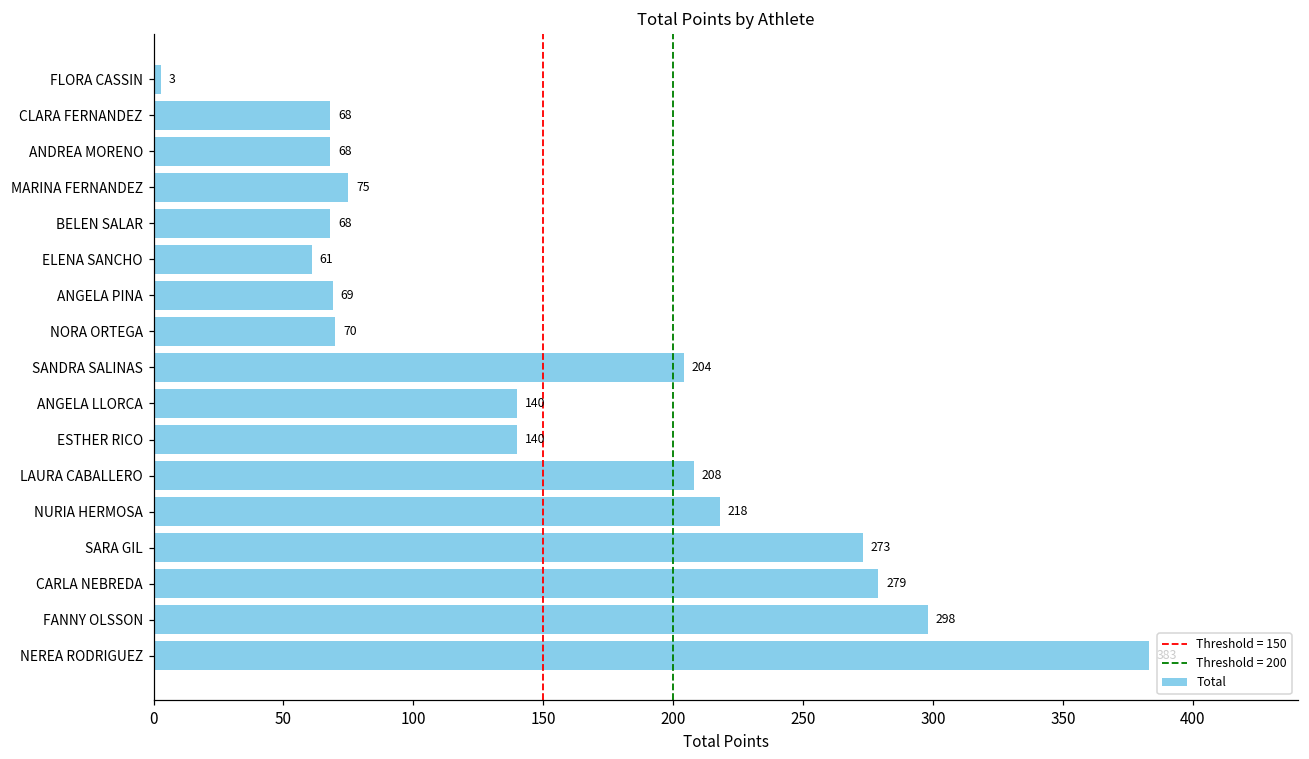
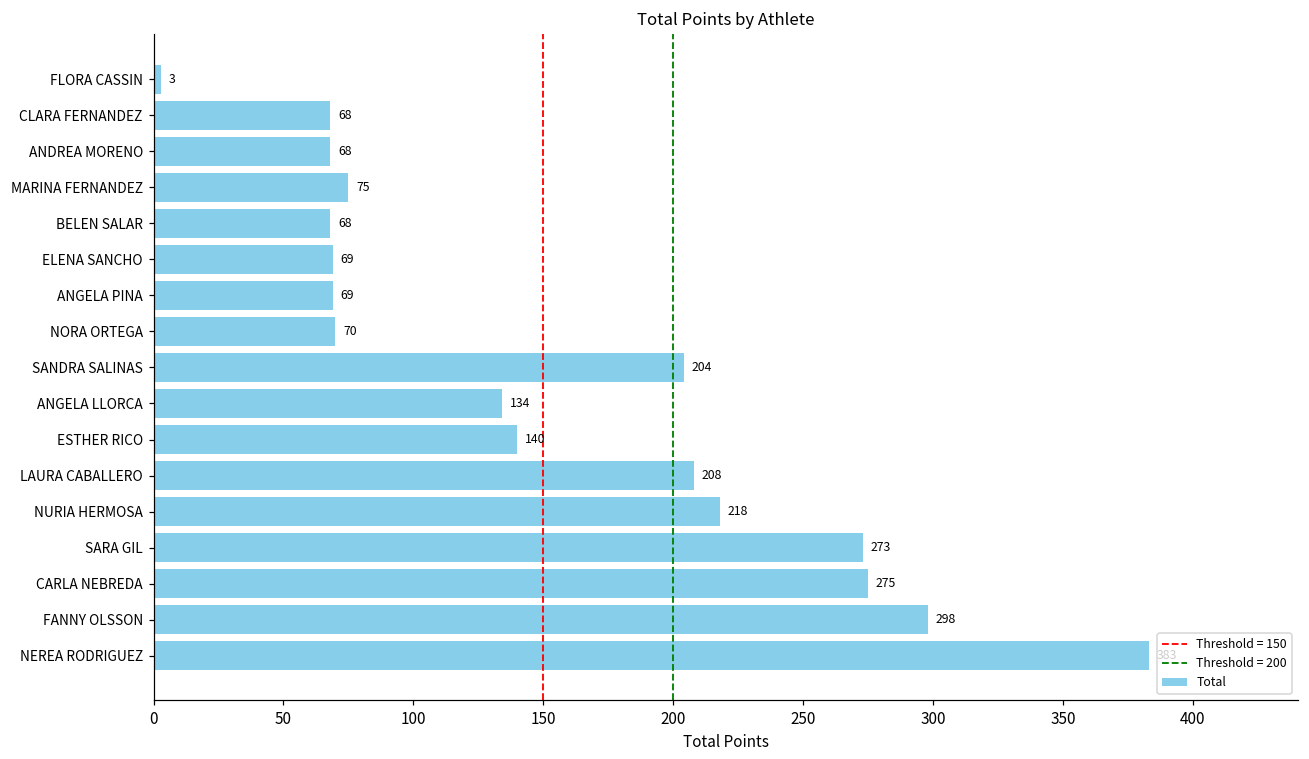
ELENA SANCHO: 61 -> 69
ANGELA LLORCA: 140 -> 134
CARLA NEBREDA: 279 -> 275
